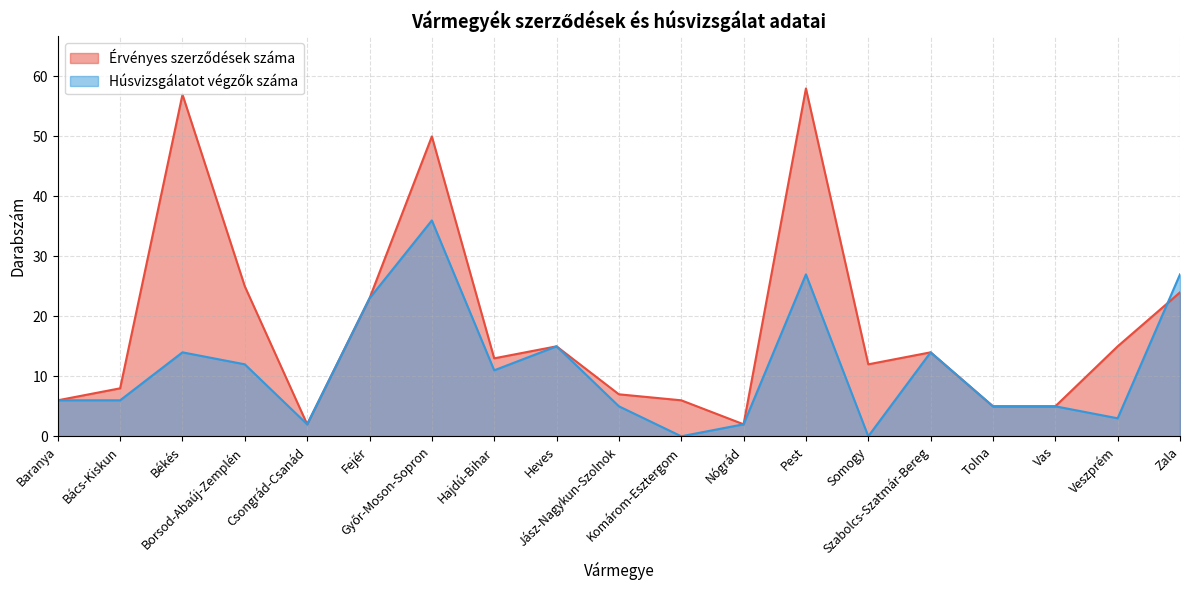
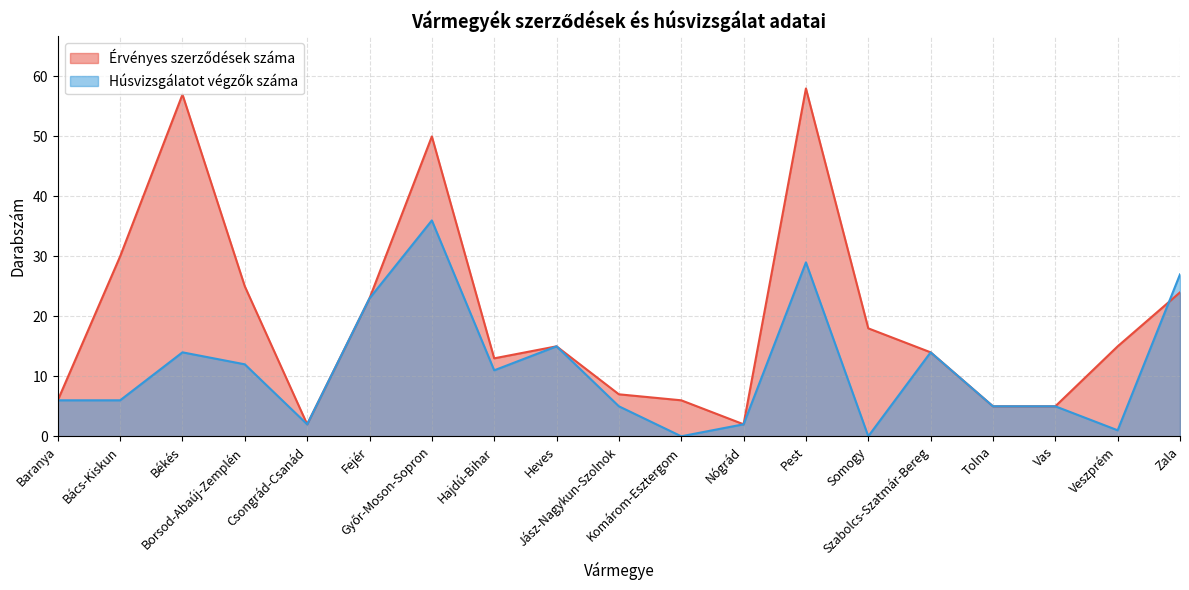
Érvényes szerződések száma, Bács-Kiskun: 8 -> 30
Húsvizsgálatot végzők száma, Pest: 27 -> 29
Érvényes szerződések száma, Somogy: 12 -> 18
Húsvizsgálatot végzők száma, Veszprém: 3 -> 1
